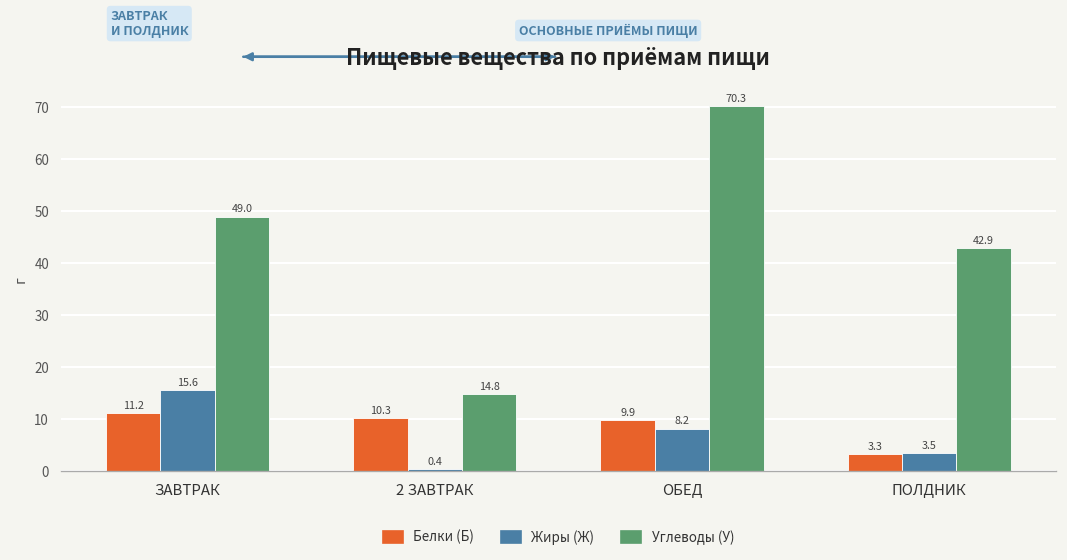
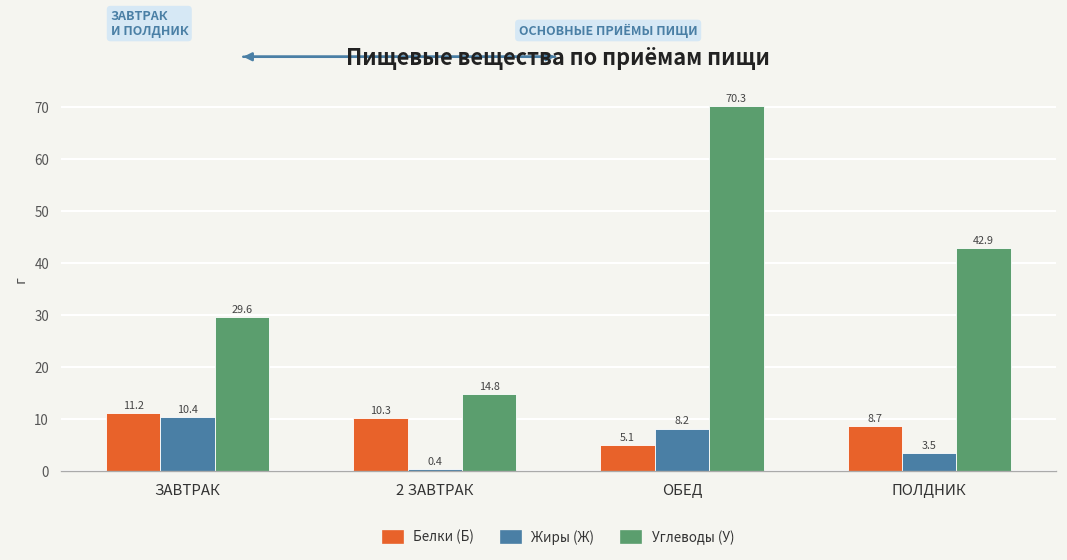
Жиры (Ж), ЗАВТРАК: 15.6 -> 10.4
Углеводы (У), ЗАВТРАК: 49.0 -> 29.6
Белки (Б), ОБЕД: 9.9 -> 5.1
Белки (Б), ПОЛДНИК: 3.3 -> 8.7
